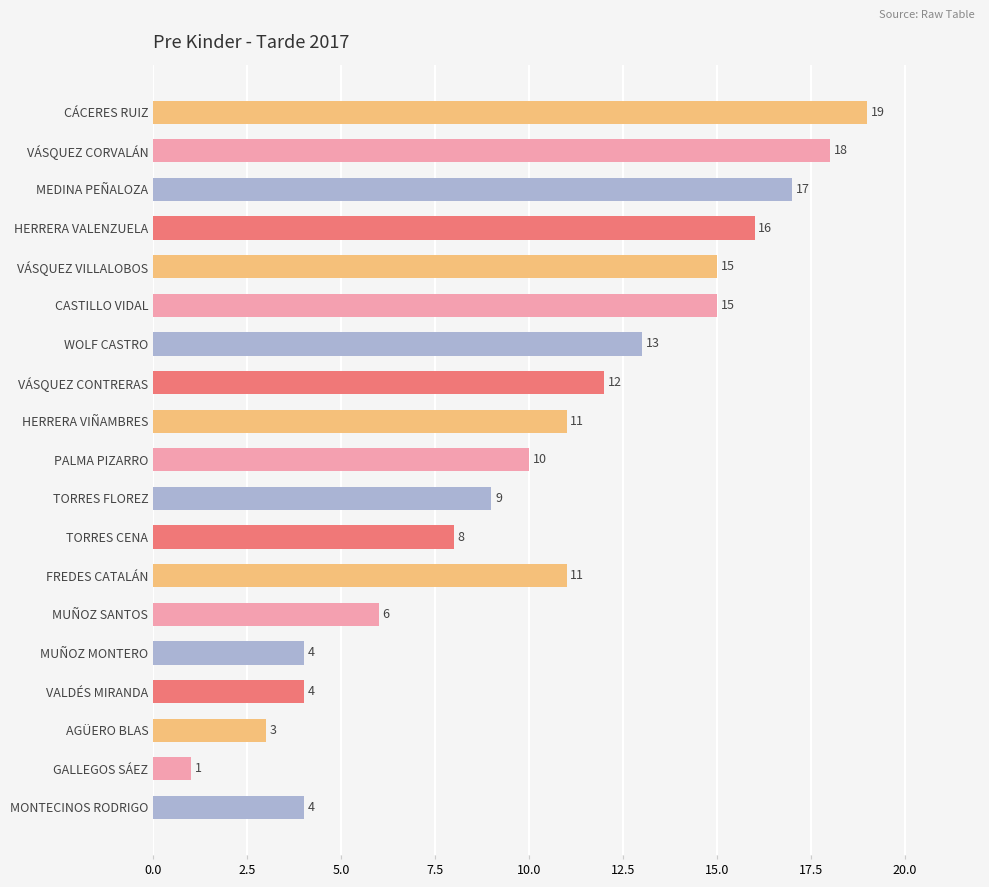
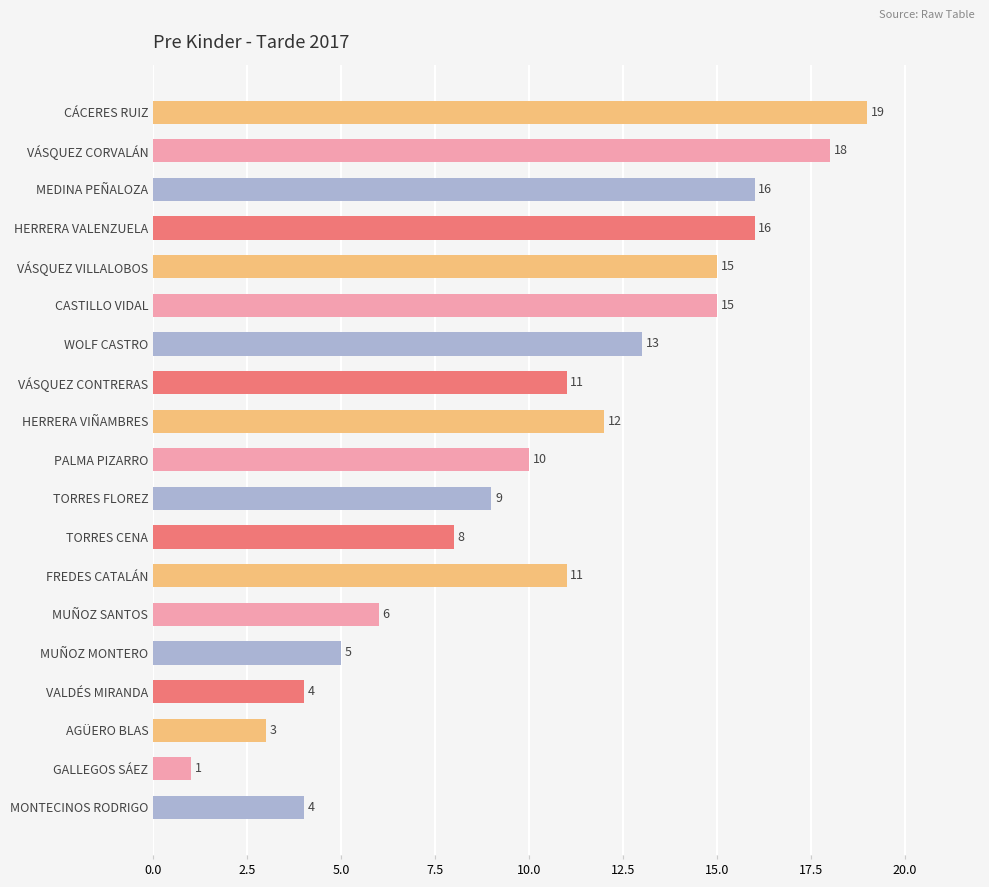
MEDINA PEÑALOZA: 17 -> 16
VÁSQUEZ CONTRERAS: 12 -> 11
HERRERA VIÑAMBRES: 11 -> 12
MUÑOZ MONTERO: 4 -> 5
